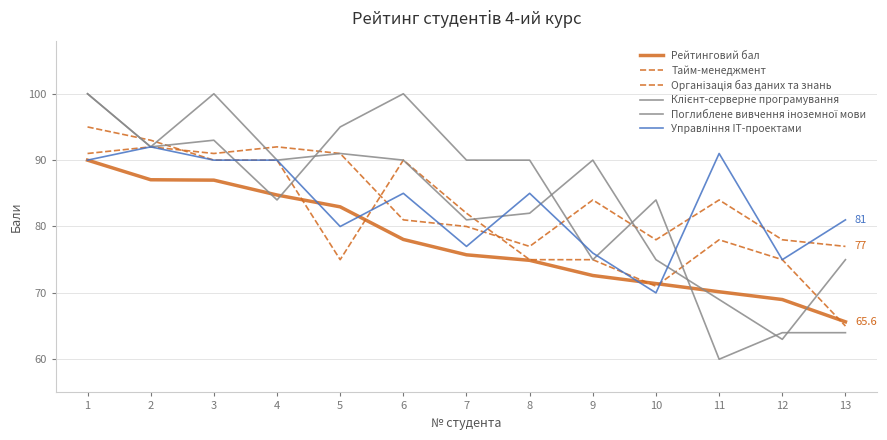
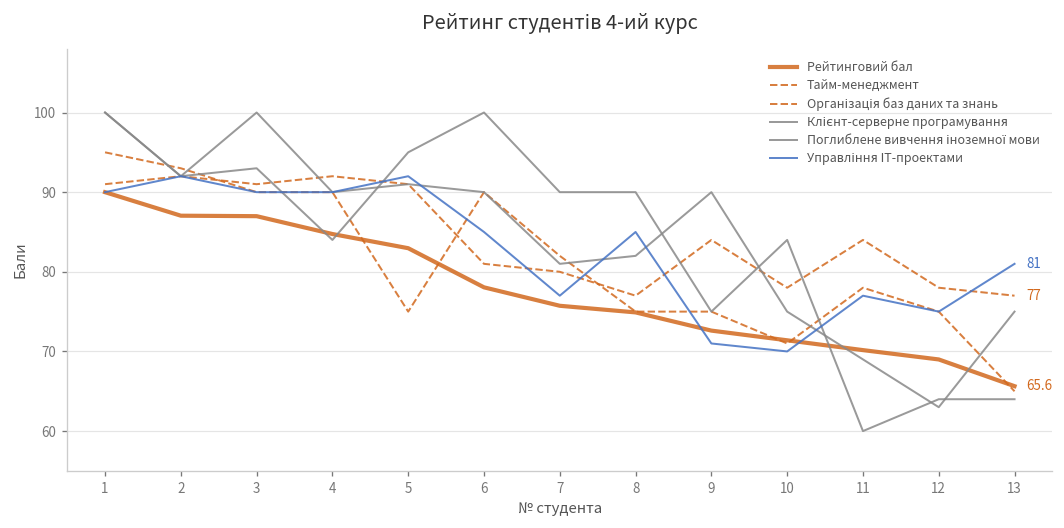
Управління ІТ-проектами, 5: 80 -> 92
Управління ІТ-проектами, 9: 76 -> 71
Управління ІТ-проектами, 11: 91 -> 77
